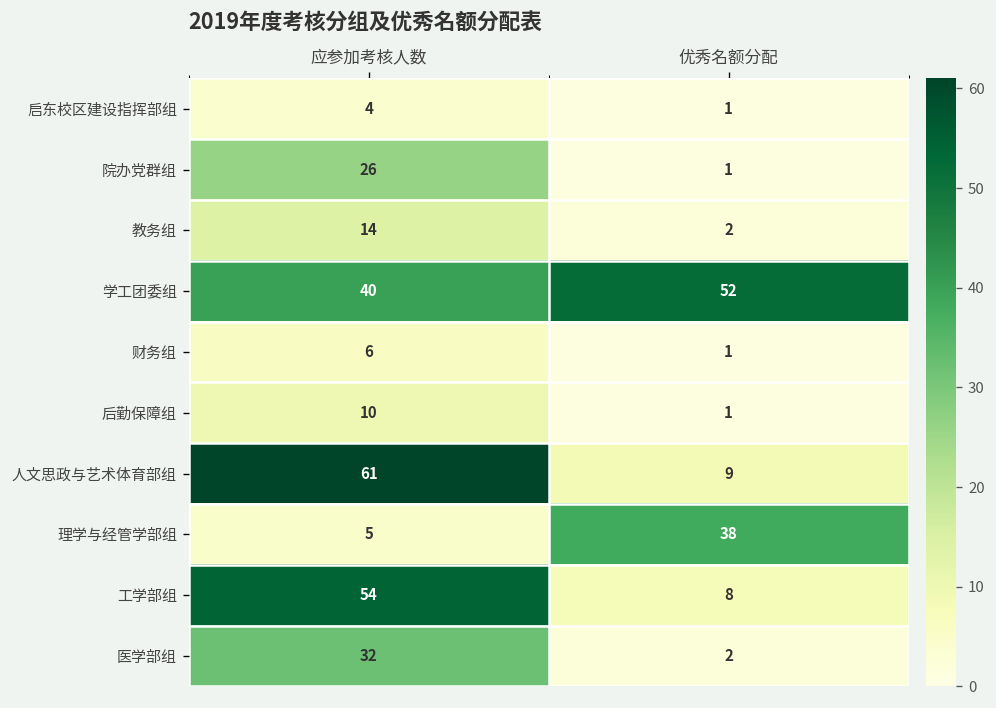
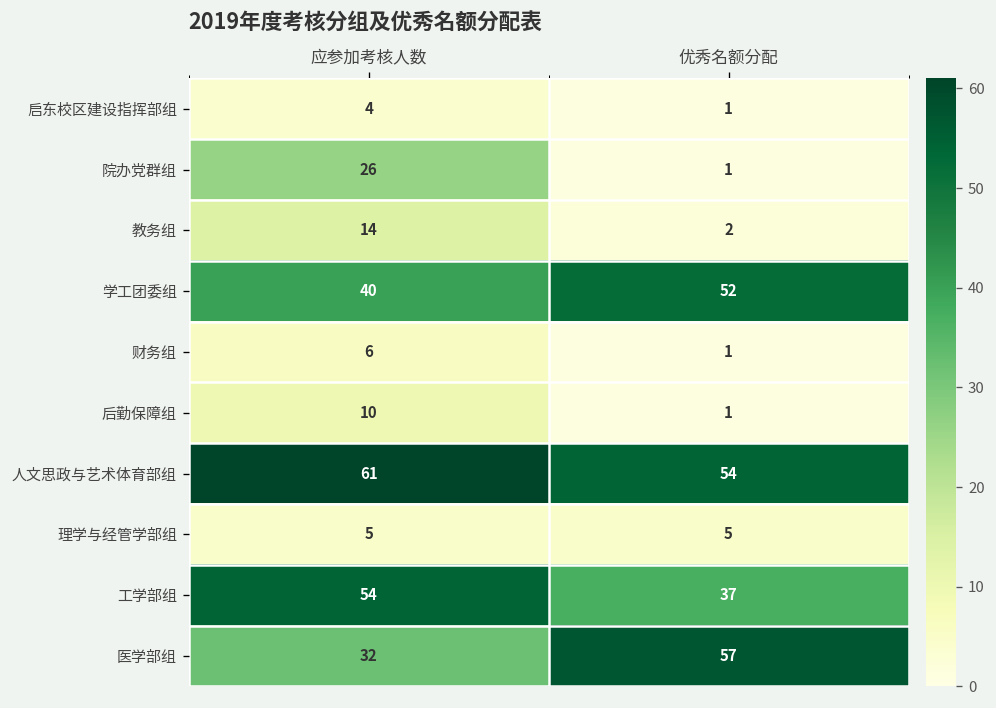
人文思政与艺术体育部组, 优秀名额分配: 9 -> 54
理学与经管学部组, 优秀名额分配: 38 -> 5
工学部组, 优秀名额分配: 8 -> 37
医学部组, 优秀名额分配: 2 -> 57
